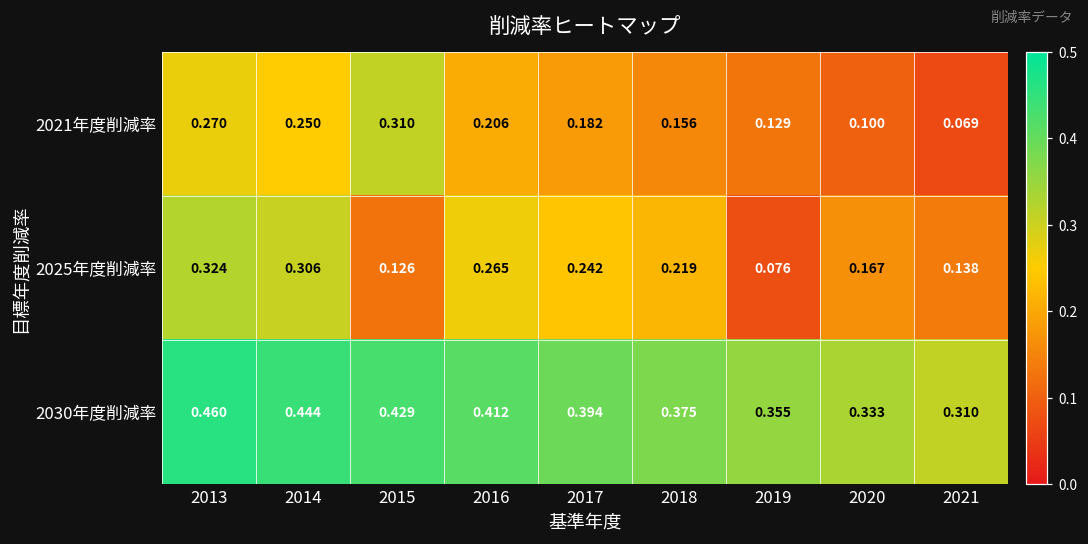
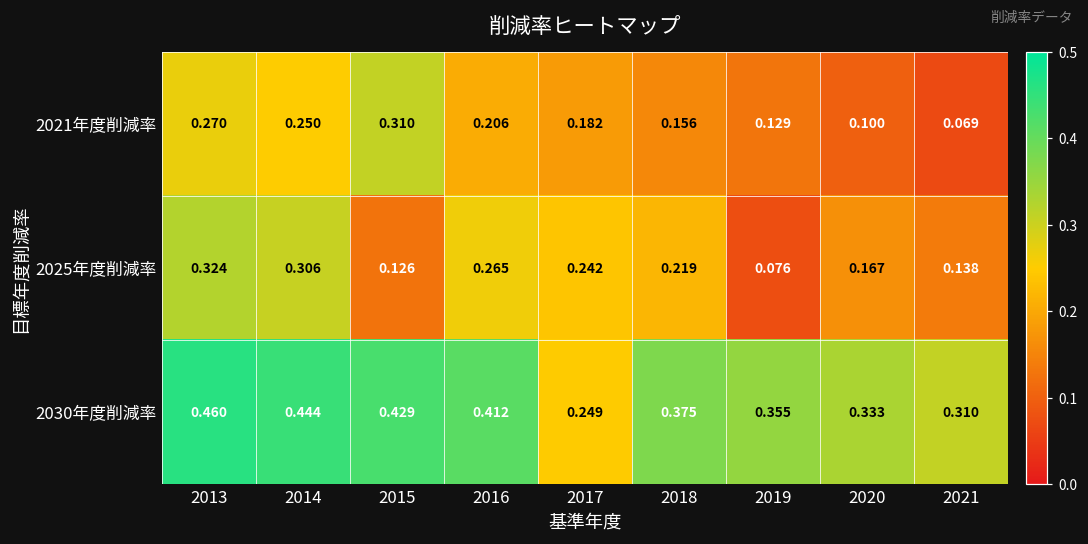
2030年度削減率, 2017: 0.394 -> 0.249
